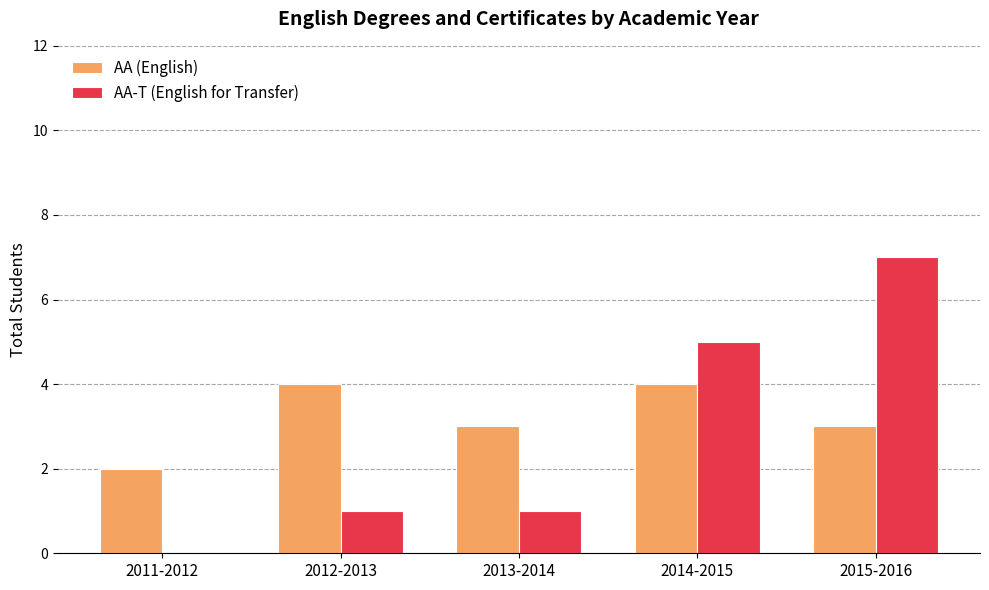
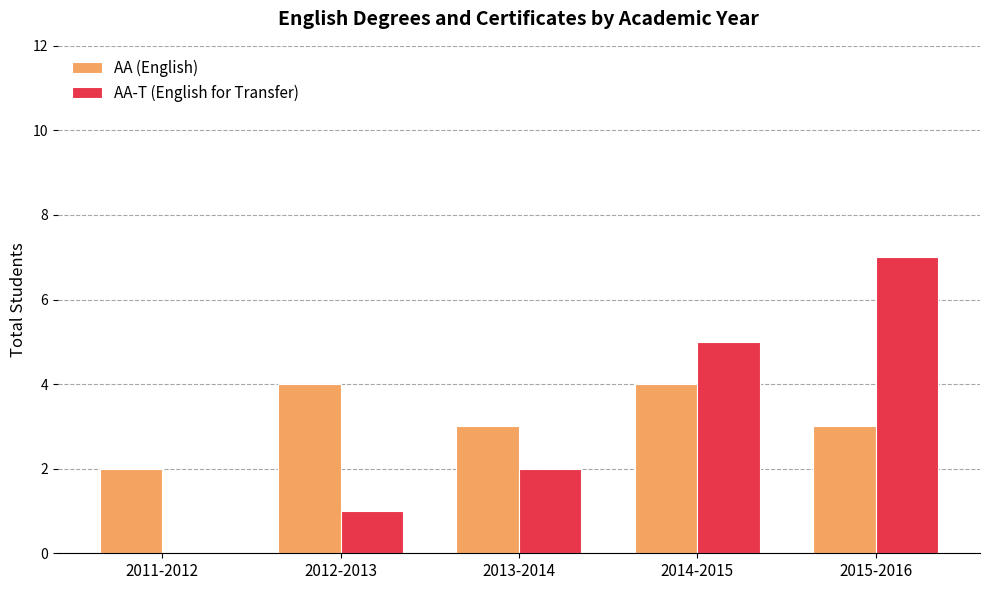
AA-T (English for Transfer), 2013-2014: 1 -> 2
